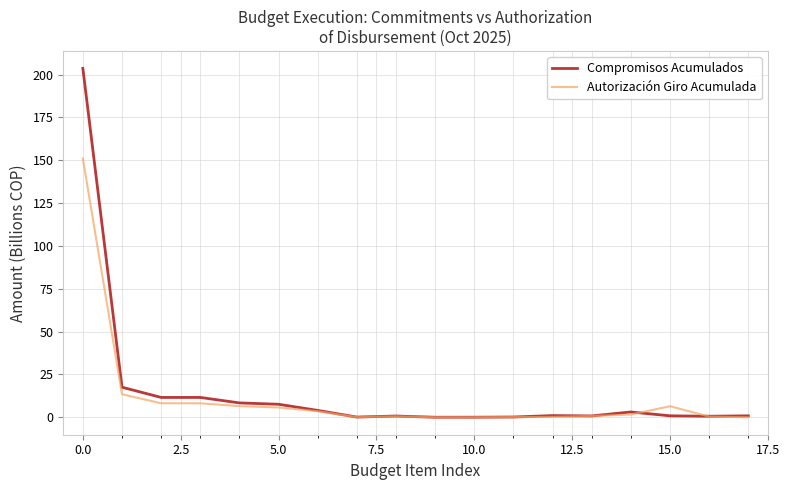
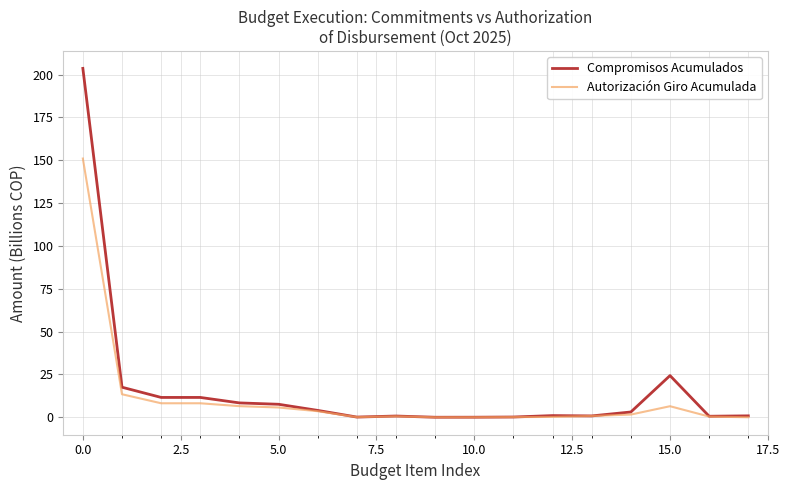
Compromisos Acumulados, 15.0: 1 -> 24
